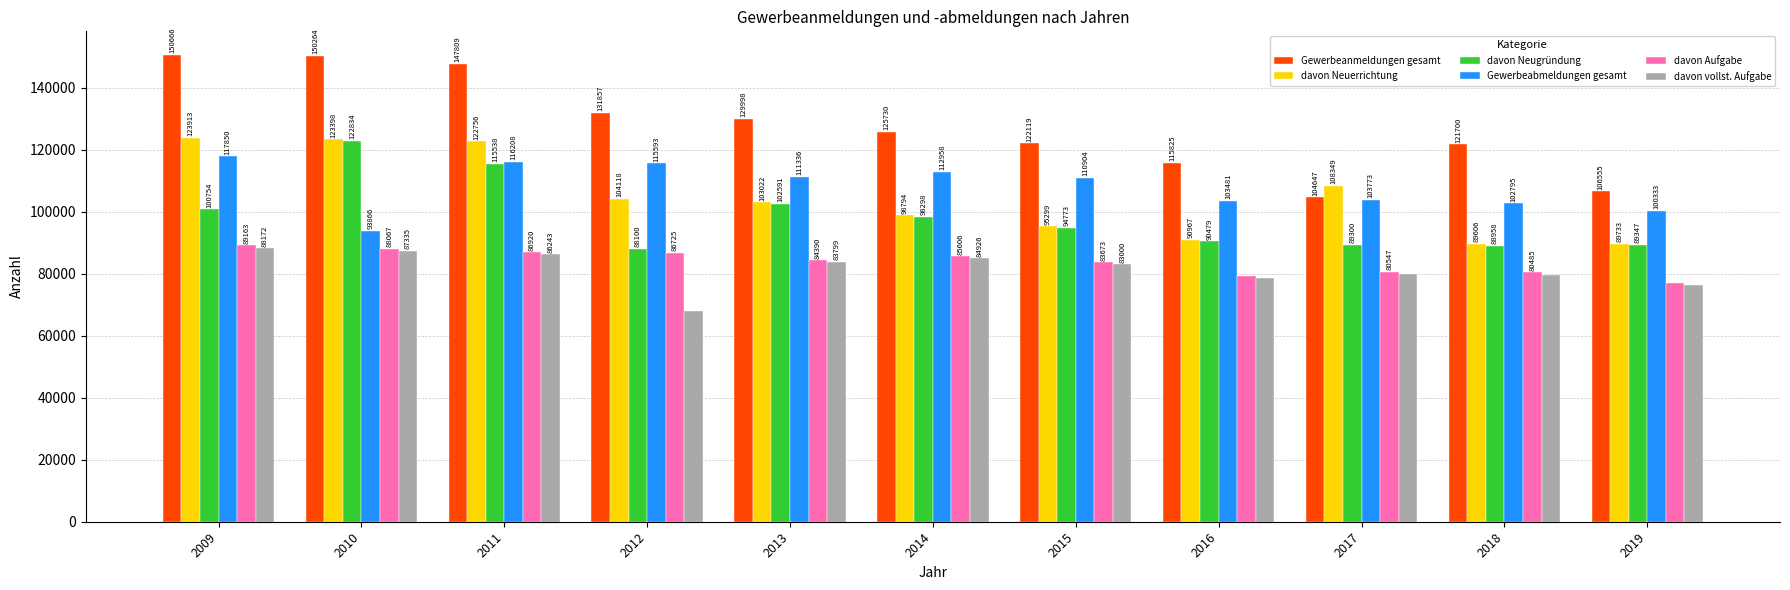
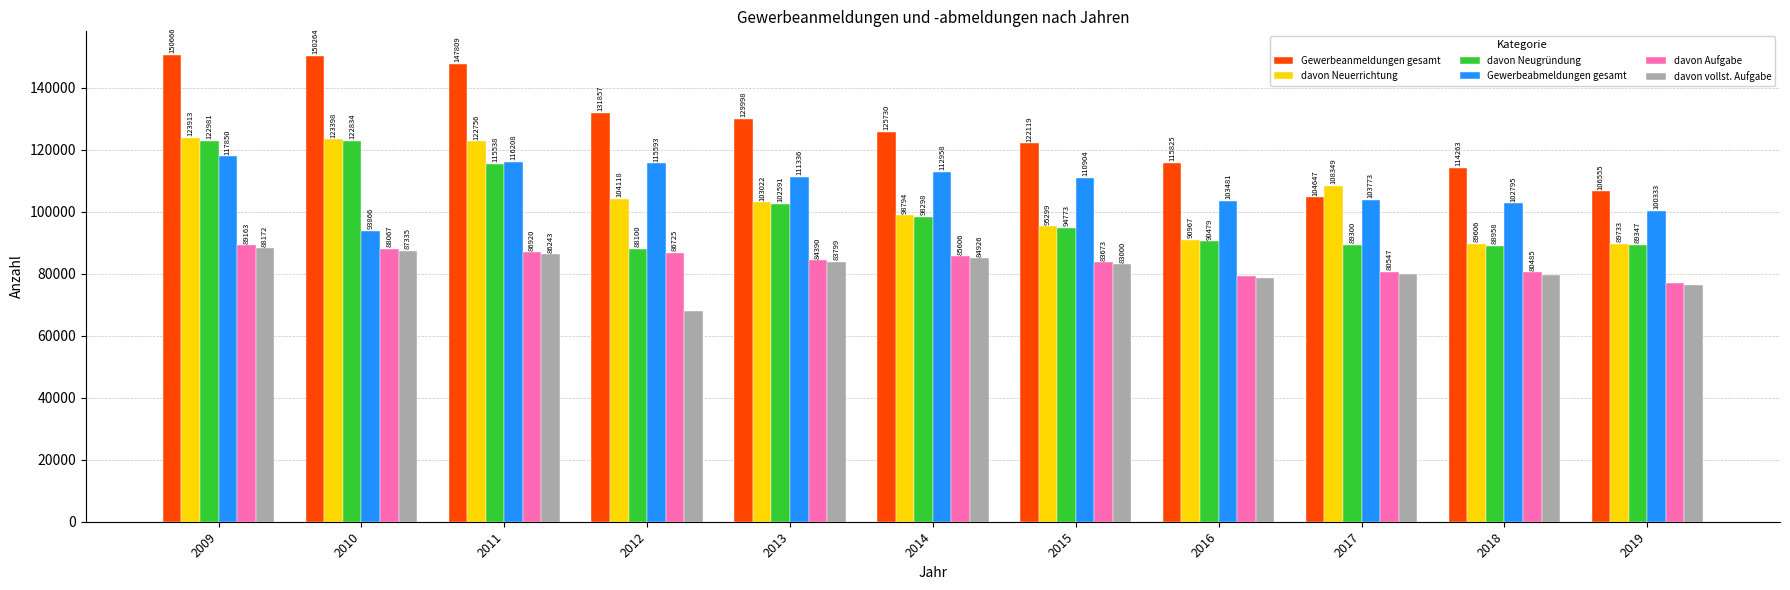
davon Neugründung, 2009: 100754 -> 122981
Gewerbeanmeldungen gesamt, 2018: 121700 -> 114263
